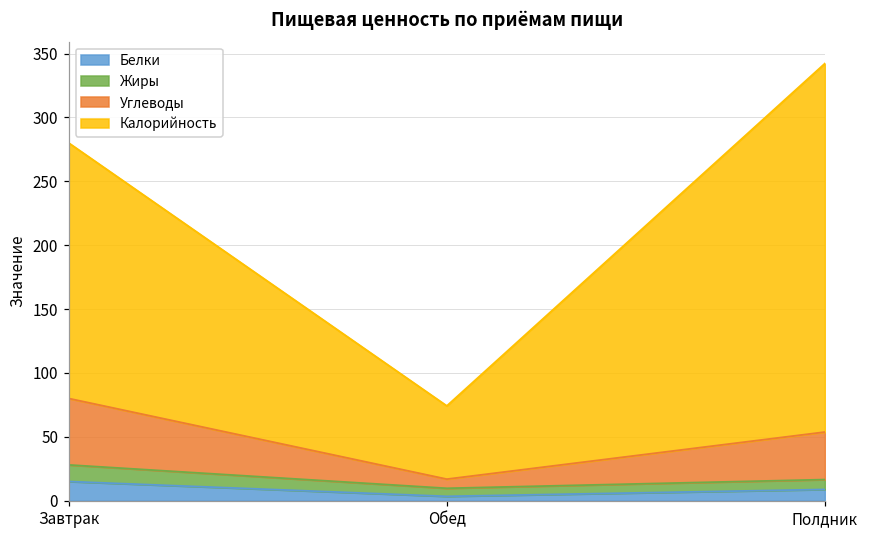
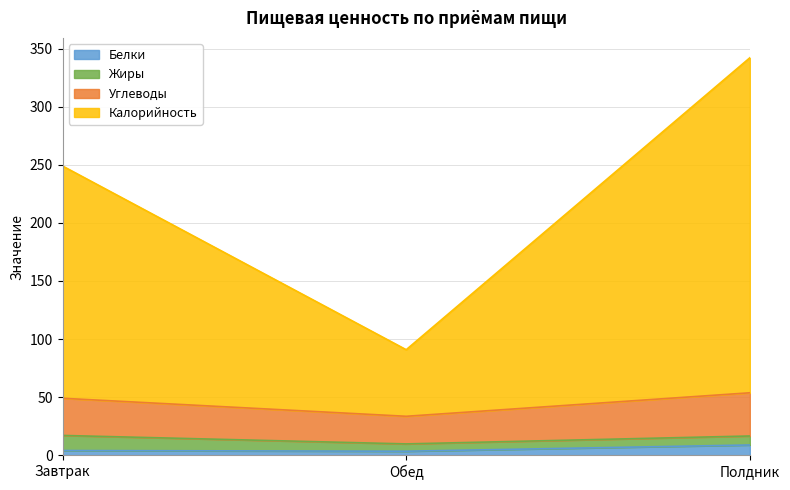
Белки, Завтрак: 15 -> 4
Углеводы, Завтрак: 52 -> 32
Углеводы, Обед: 7 -> 24
